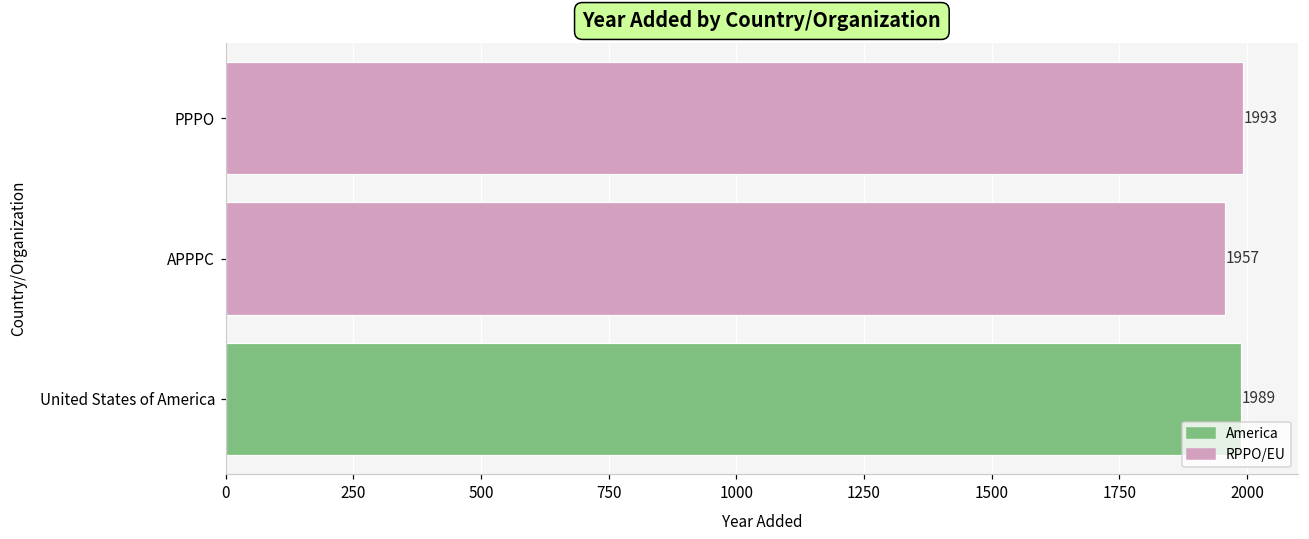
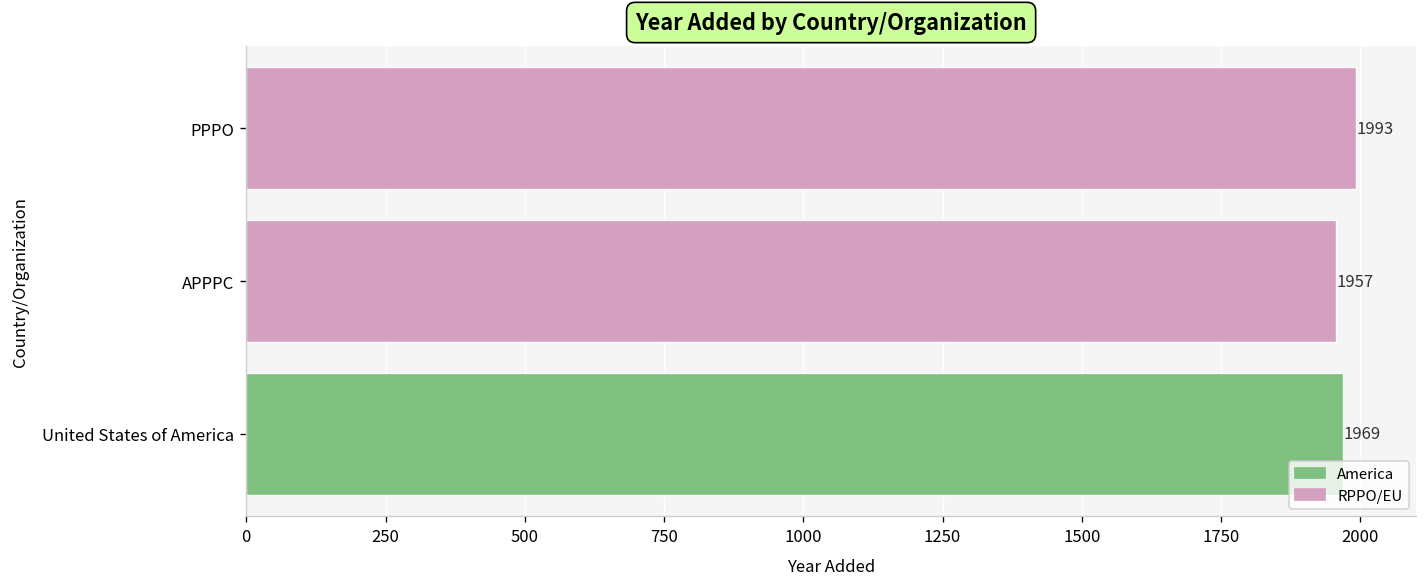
United States of America: 1989 -> 1969
